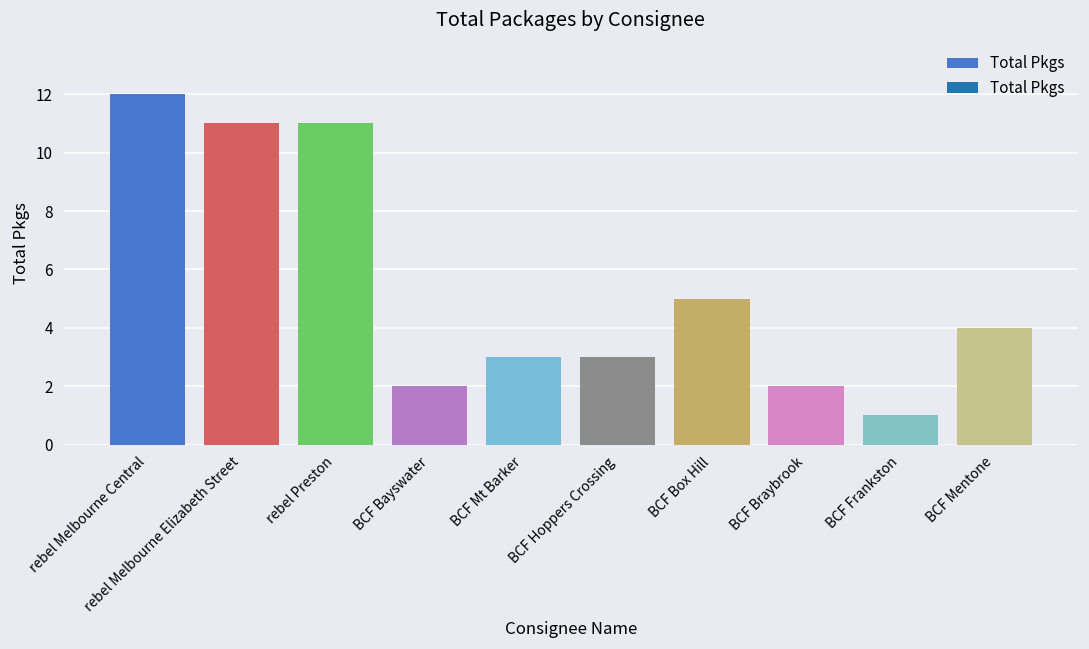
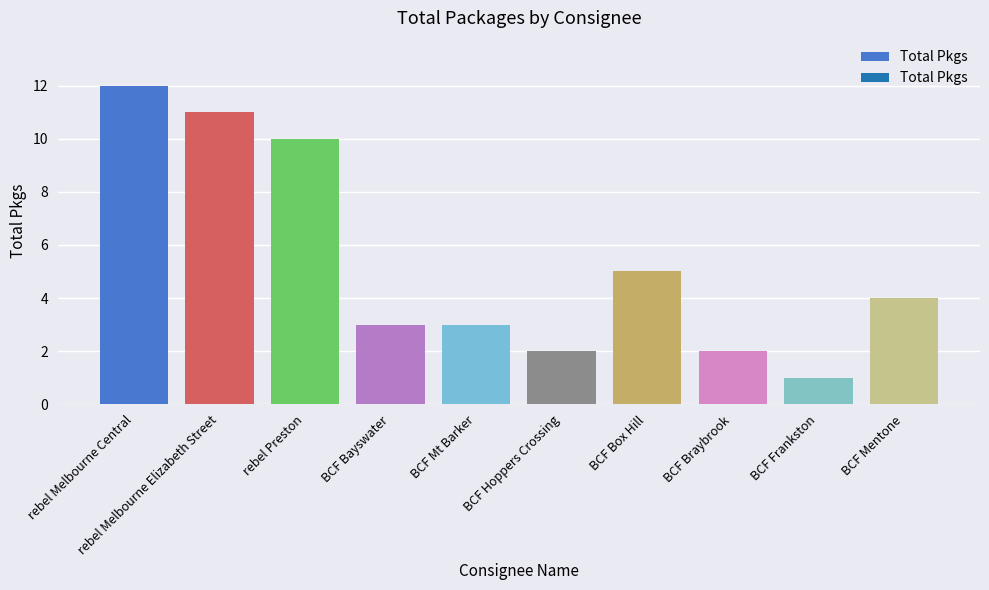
rebel Preston: 11 -> 10
BCF Bayswater: 2 -> 3
BCF Hoppers Crossing: 3 -> 2
